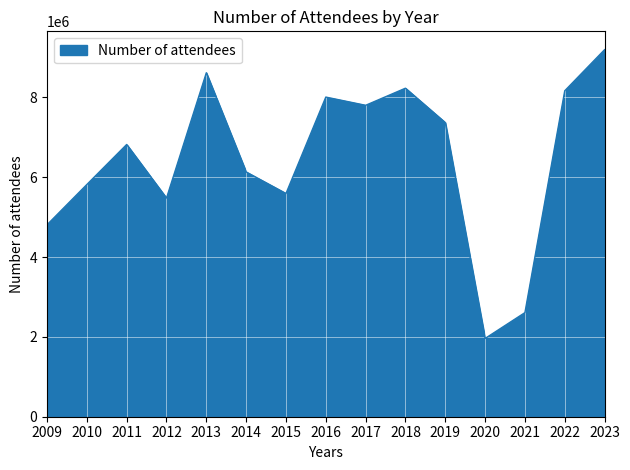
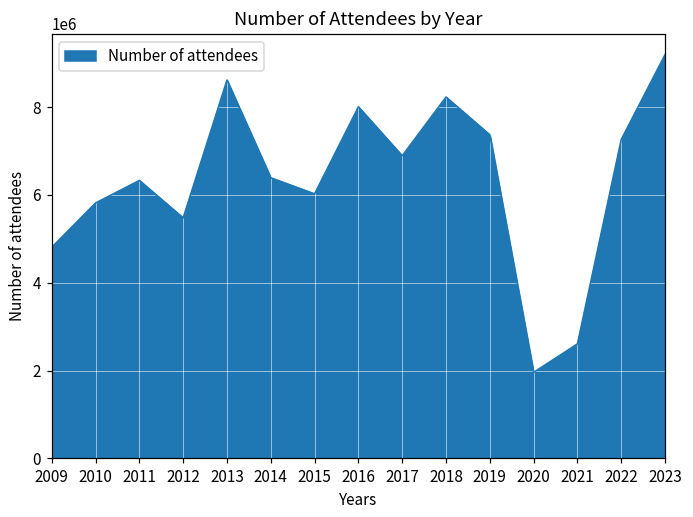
2011: 6800000 -> 6300000
2014: 6100000 -> 6400000
2015: 5600000 -> 6000000
2017: 7800000 -> 6900000
2022: 8200000 -> 7300000
